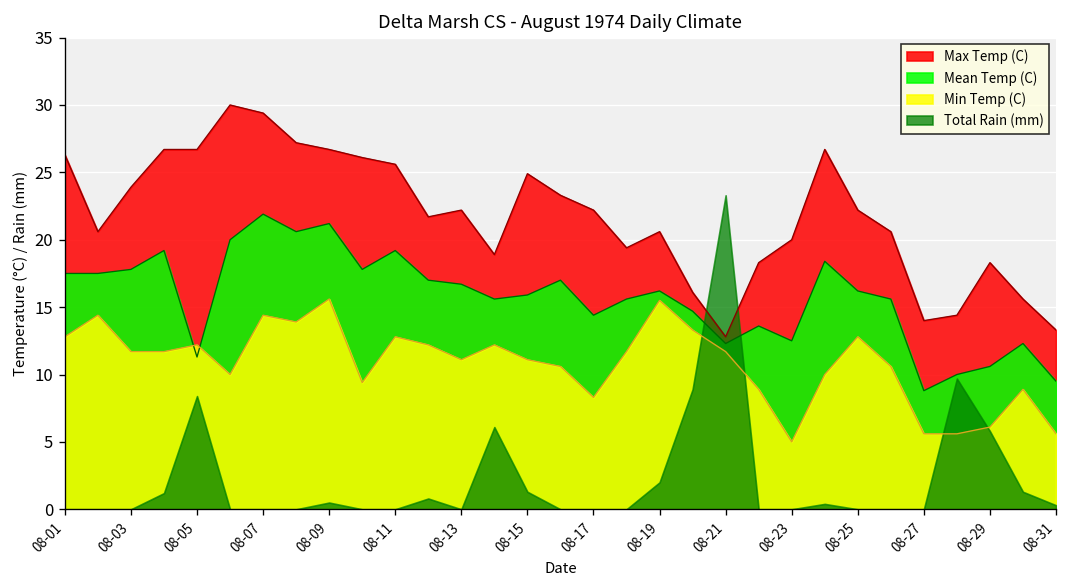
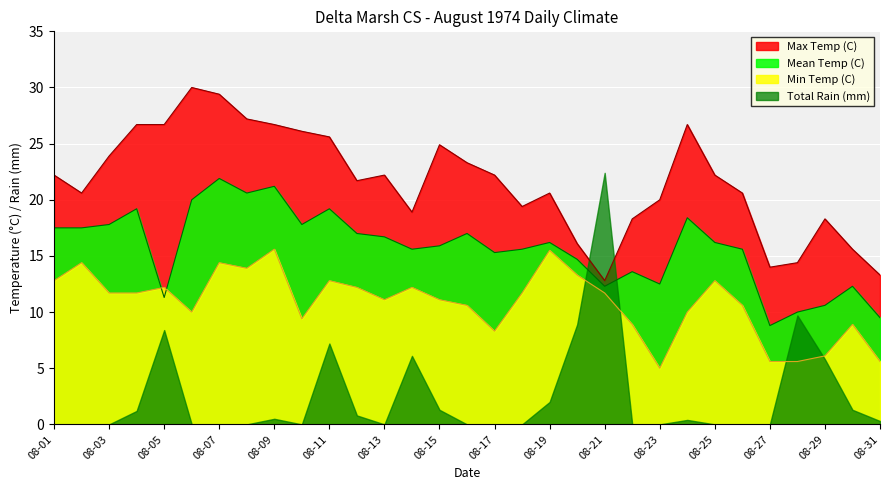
Max Temp (C), 08-01: 26.3 -> 22.2
Total Rain (mm), 08-11: 0.0 -> 7.2
Mean Temp (C), 08-17: 14.4 -> 15.3
Total Rain (mm), 08-21: 23.3 -> 22.4
